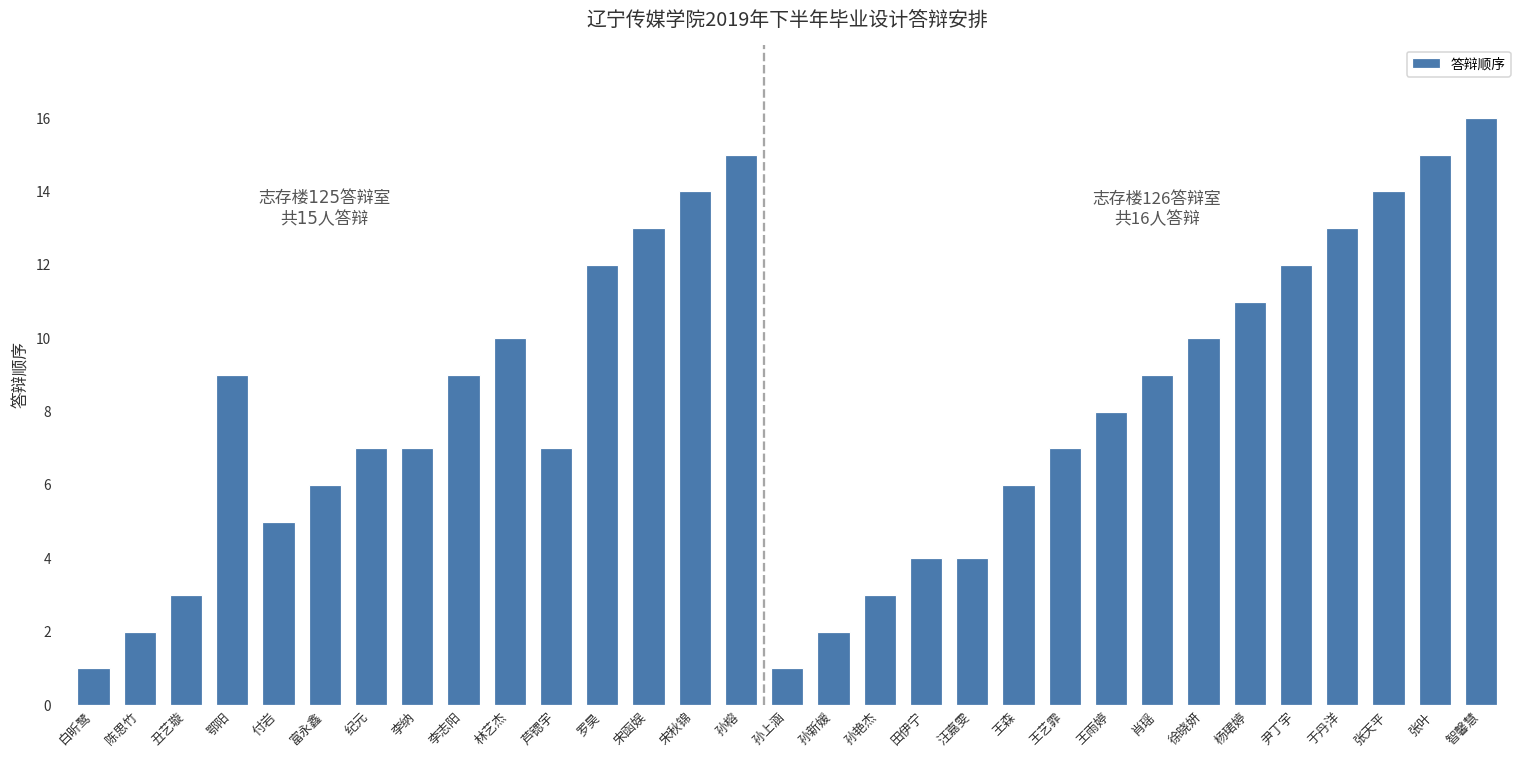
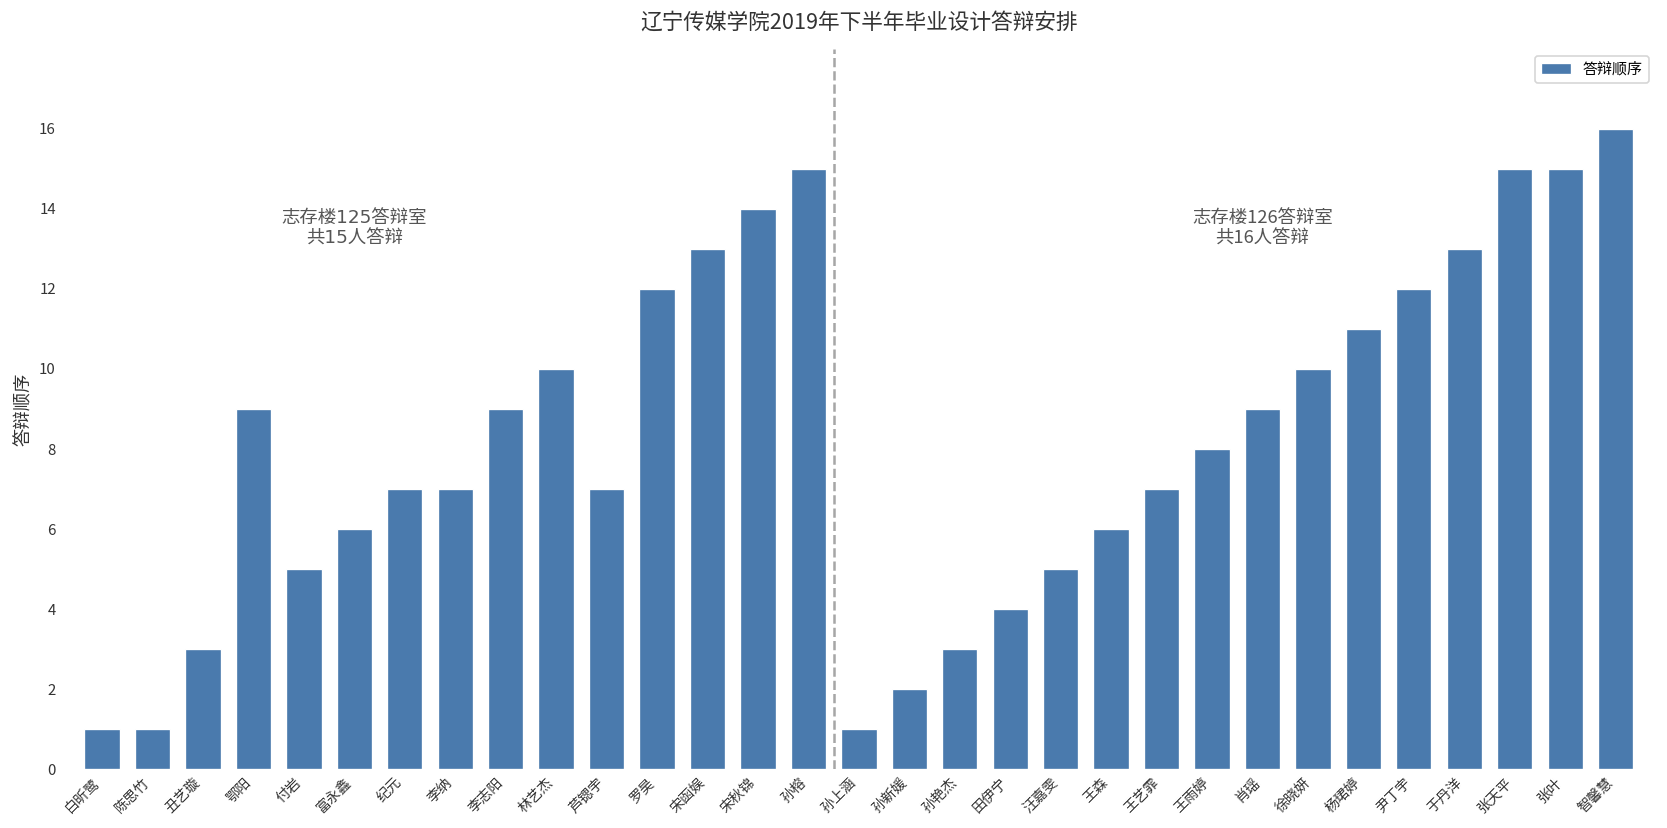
陈思竹: 2 -> 1
汪嘉雯: 4 -> 5
张天平: 14 -> 15
